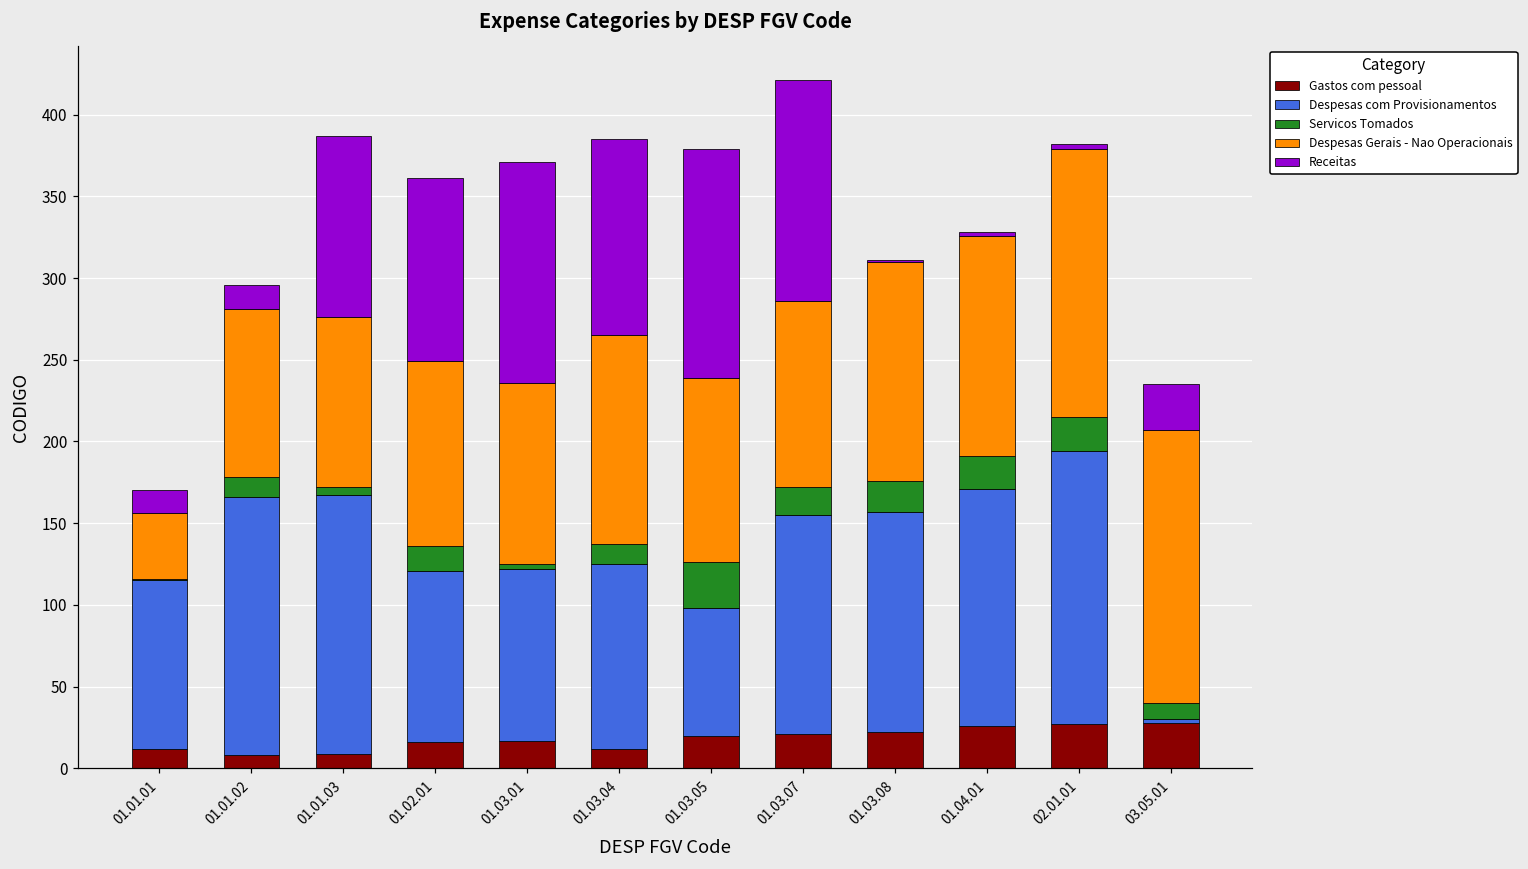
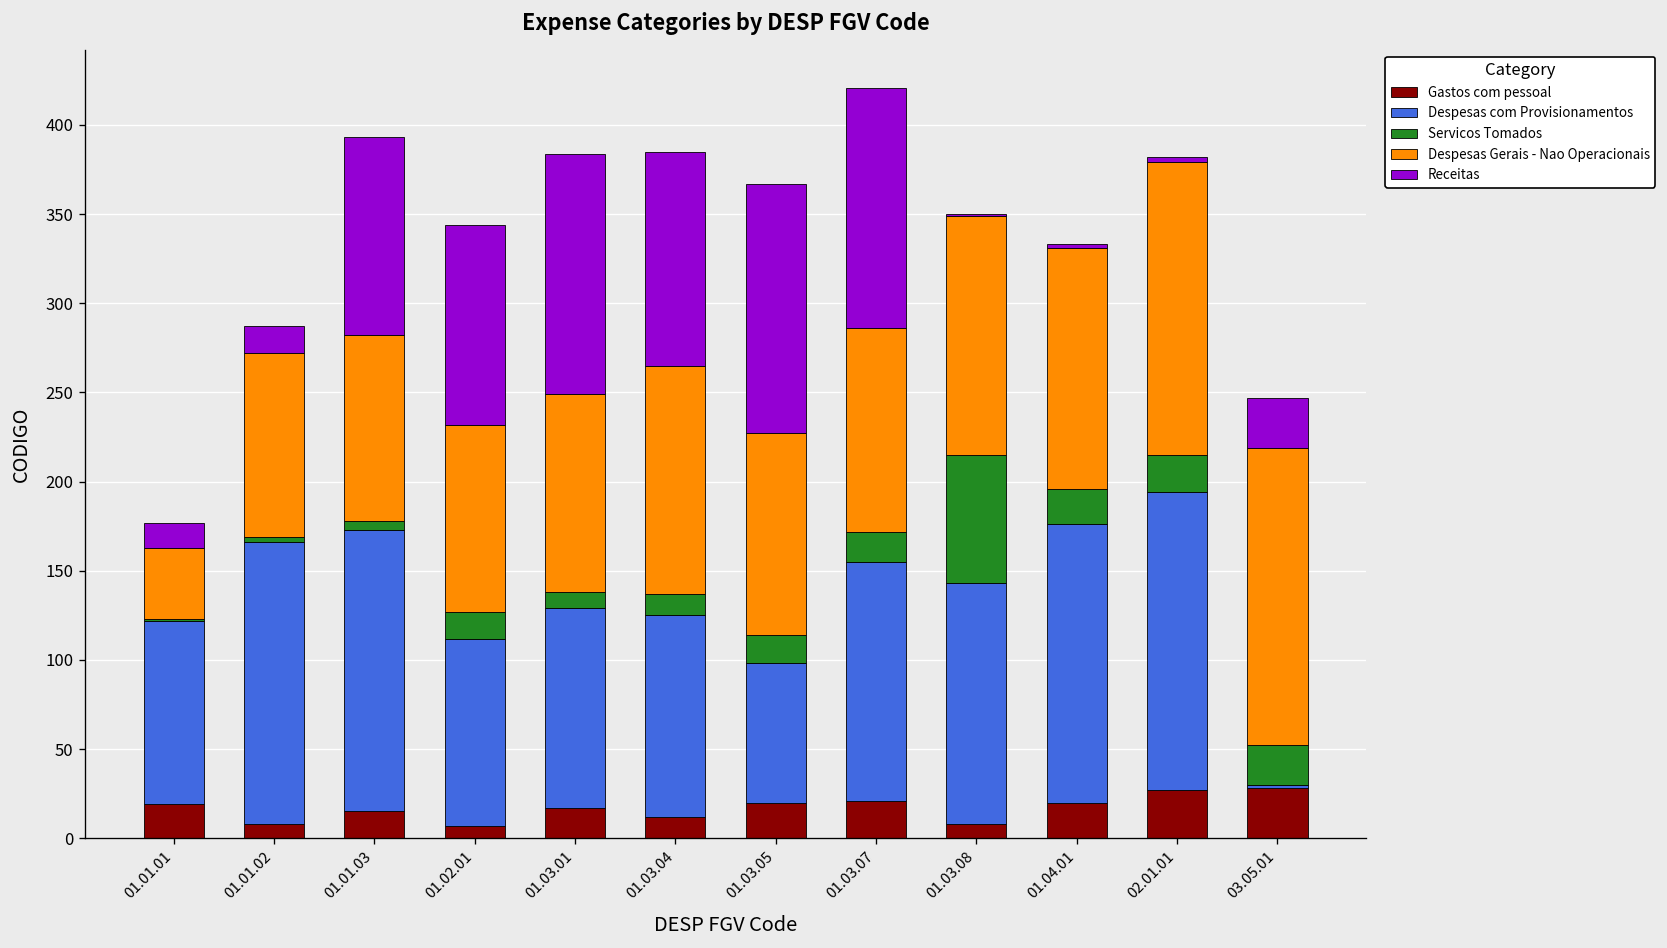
Gastos com pessoal, 01.01.01: 12 -> 19
Servicos Tomados, 01.01.02: 12 -> 3
Gastos com pessoal, 01.01.03: 9 -> 15
Gastos com pessoal, 01.02.01: 16 -> 7
Despesas Gerais - Nao Operacionais, 01.02.01: 113 -> 105
Despesas com Provisionamentos, 01.03.01: 105 -> 112
Servicos Tomados, 01.03.01: 3 -> 9
Servicos Tomados, 01.03.05: 28 -> 16
Gastos com pessoal, 01.03.08: 22 -> 8
Servicos Tomados, 01.03.08: 19 -> 72
Gastos com pessoal, 01.04.01: 26 -> 20
Despesas com Provisionamentos, 01.04.01: 145 -> 156
Servicos Tomados, 03.05.01: 10 -> 22
